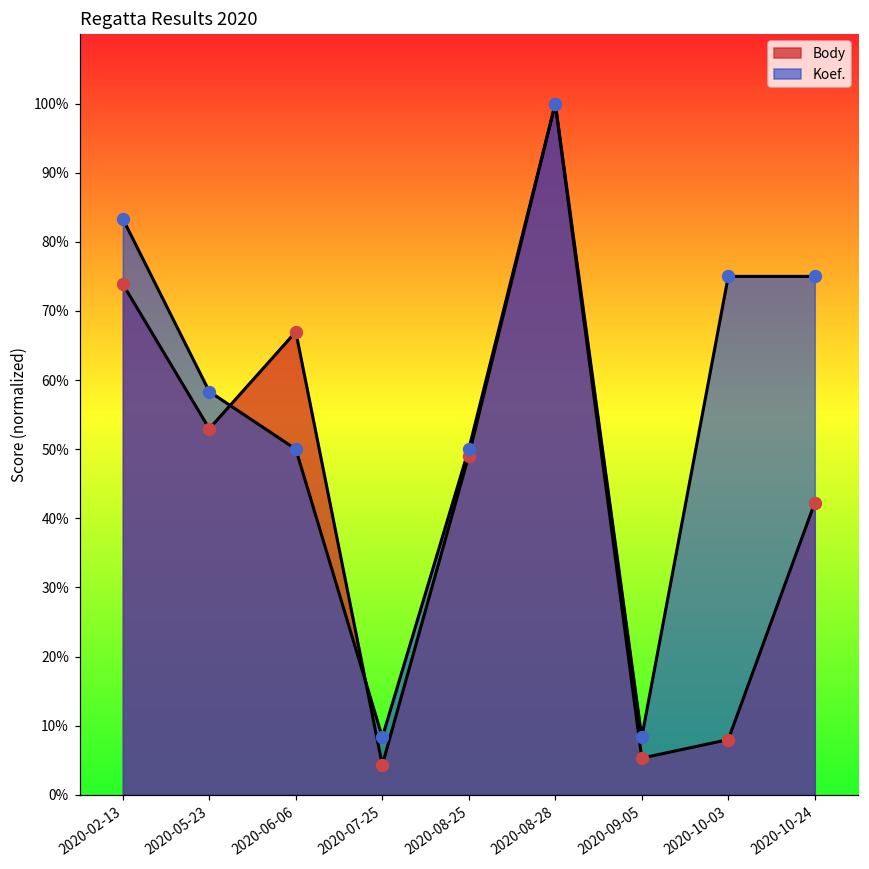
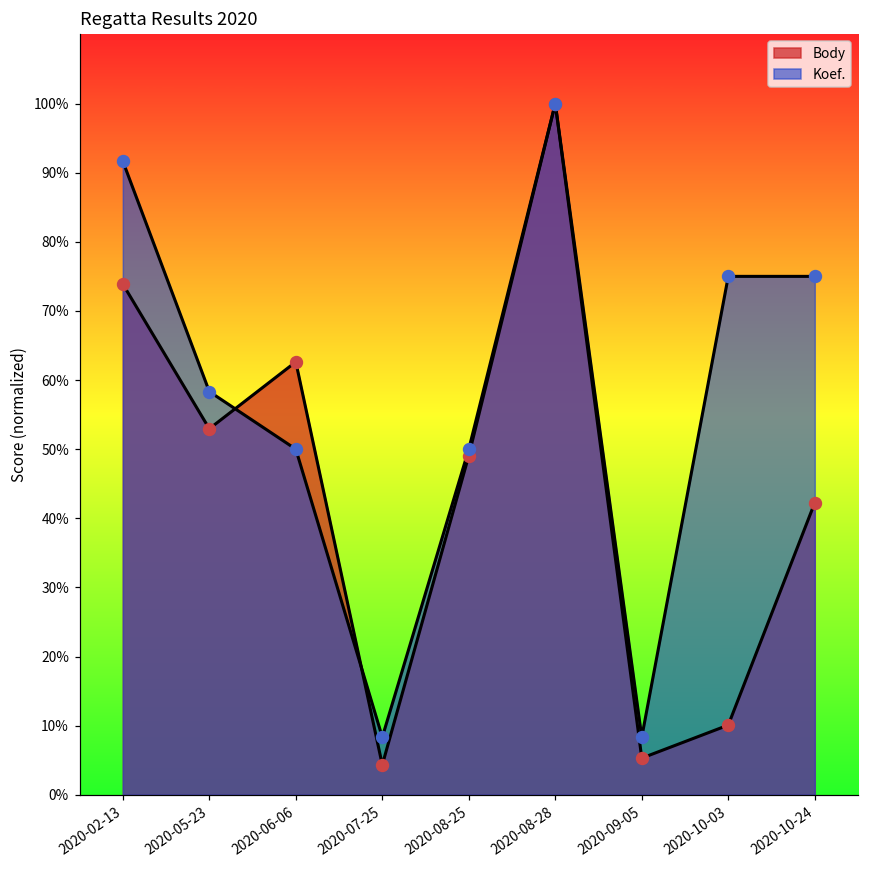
Koef., 2020-02-13: 83% -> 92%
Body, 2020-06-06: 67% -> 63%
Body, 2020-10-03: 8% -> 10%
